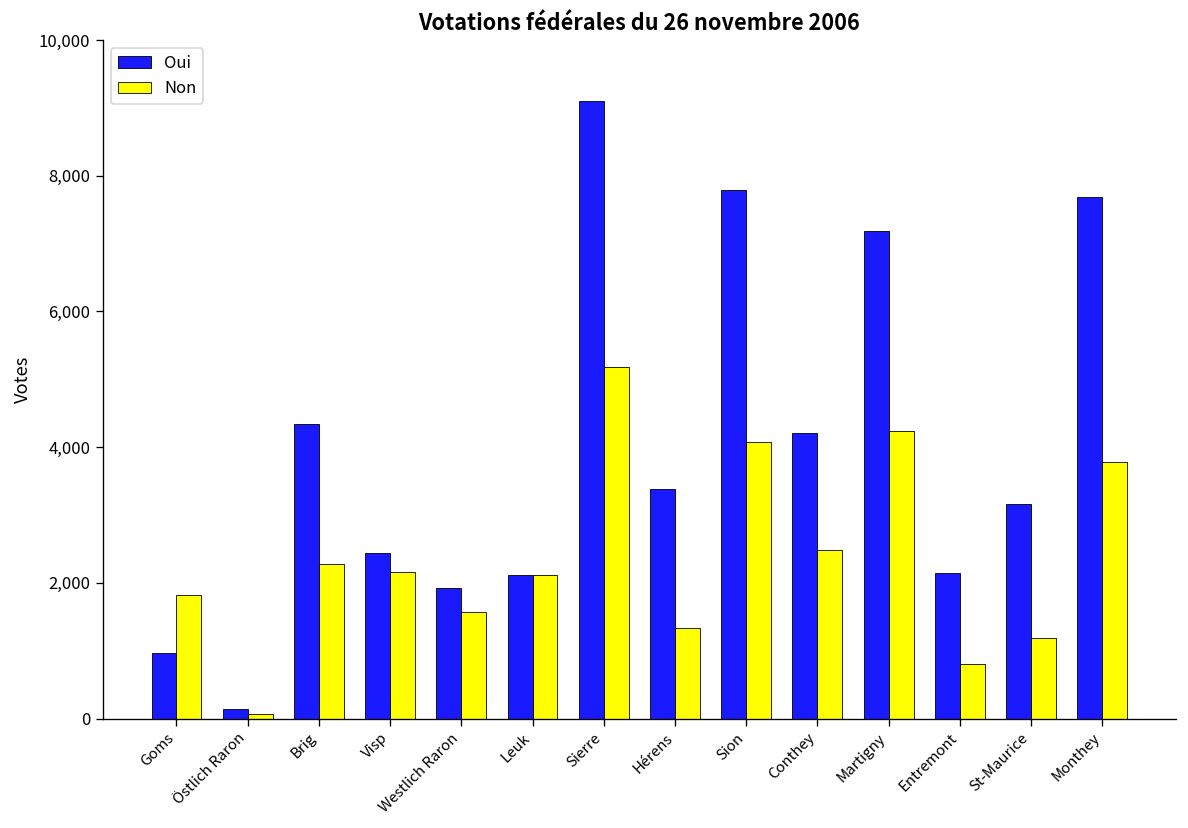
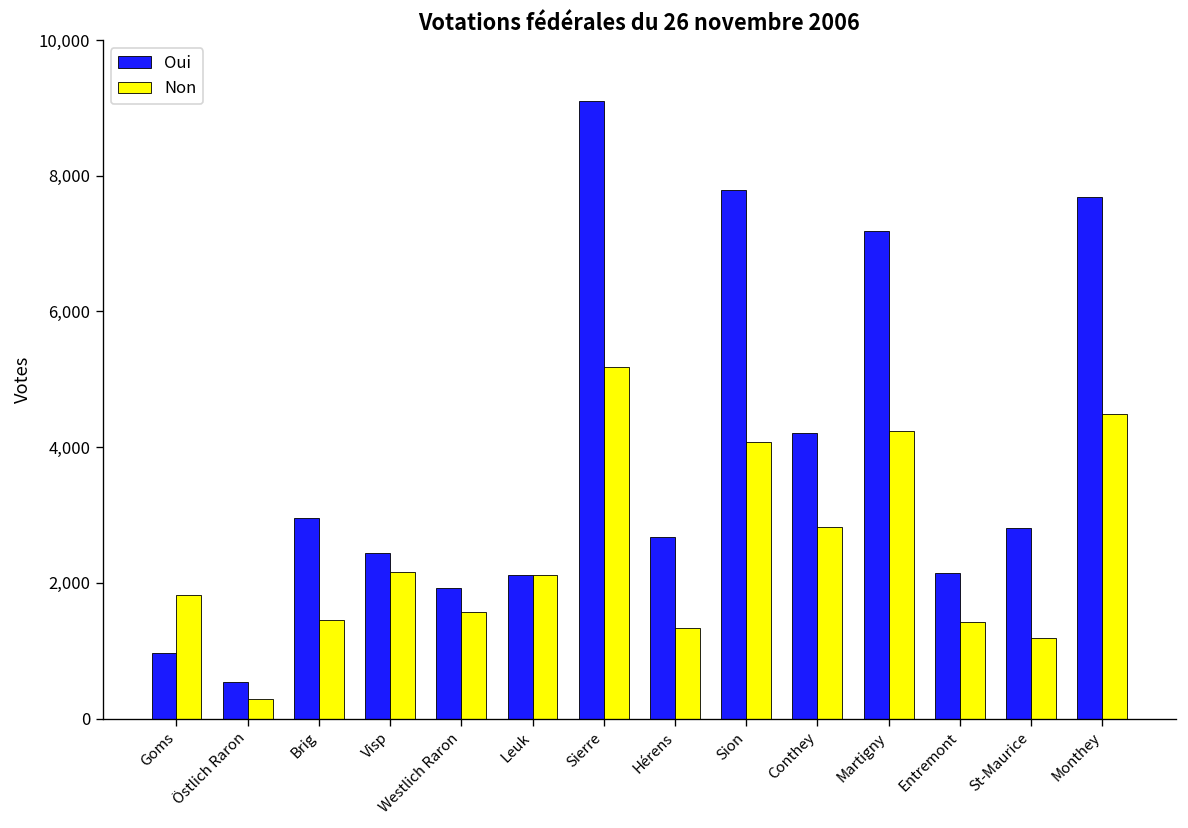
Oui, Östlich Raron: 100 -> 500
Non, Östlich Raron: 100 -> 300
Oui, Brig: 4,300 -> 3,000
Non, Brig: 2,300 -> 1,500
Oui, Hérens: 3,400 -> 2,700
Non, Conthey: 2,500 -> 2,800
Non, Entremont: 800 -> 1,400
Oui, St-Maurice: 3,200 -> 2,800
Non, Monthey: 3,800 -> 4,500
